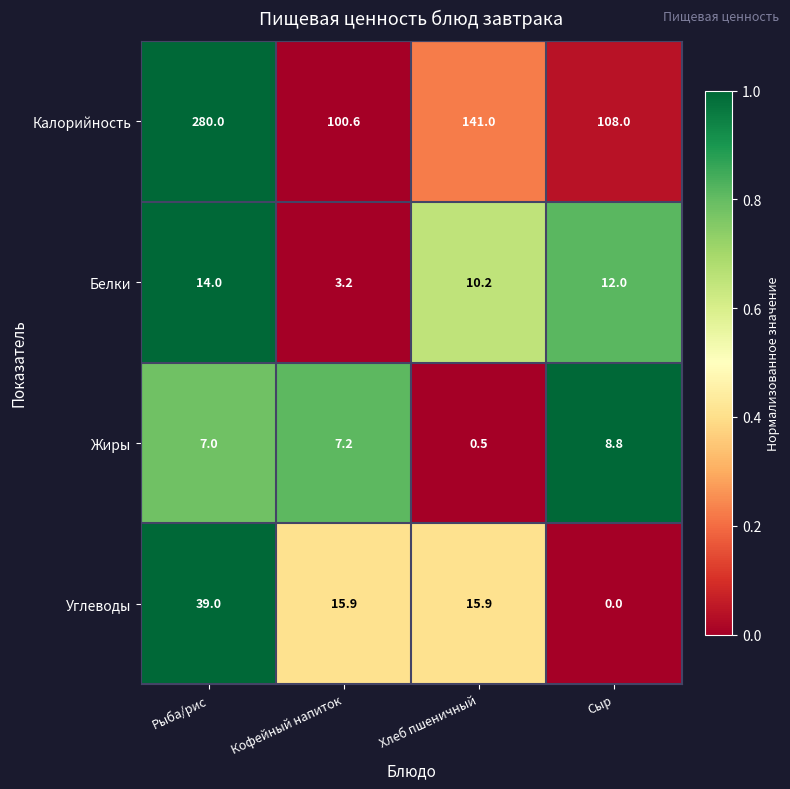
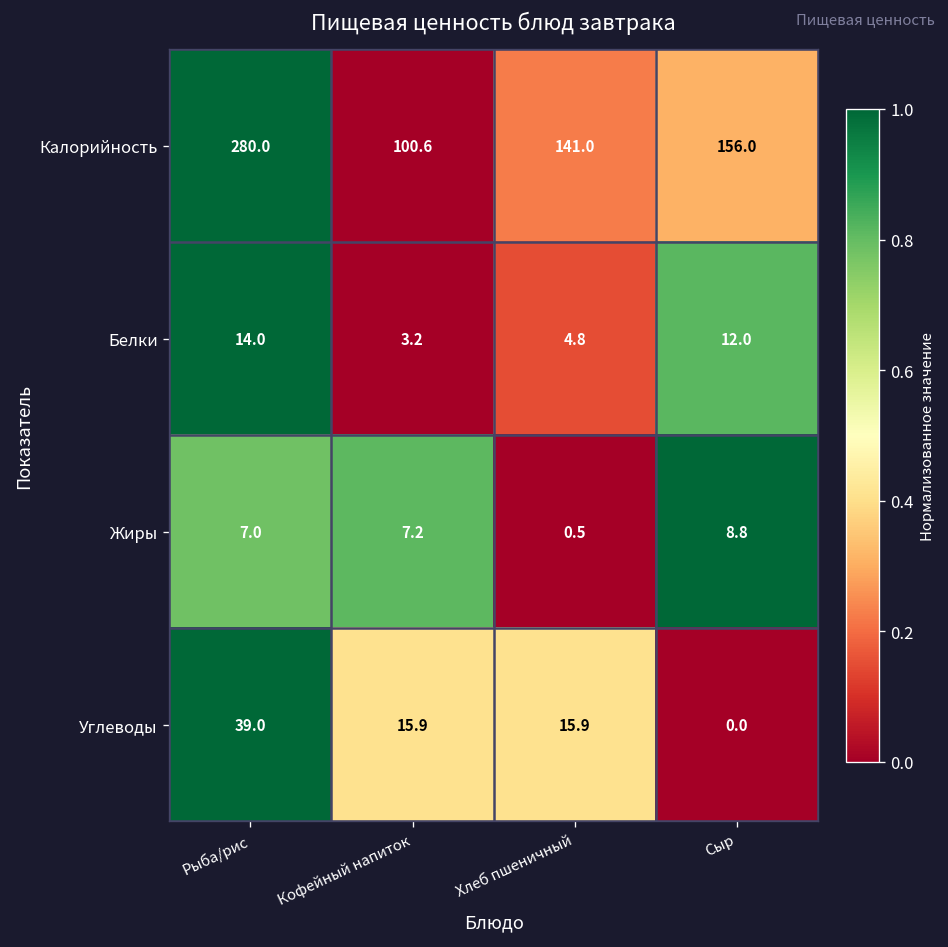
Калорийность, Сыр: 108.0 -> 156.0
Белки, Хлеб пшеничный: 10.2 -> 4.8
